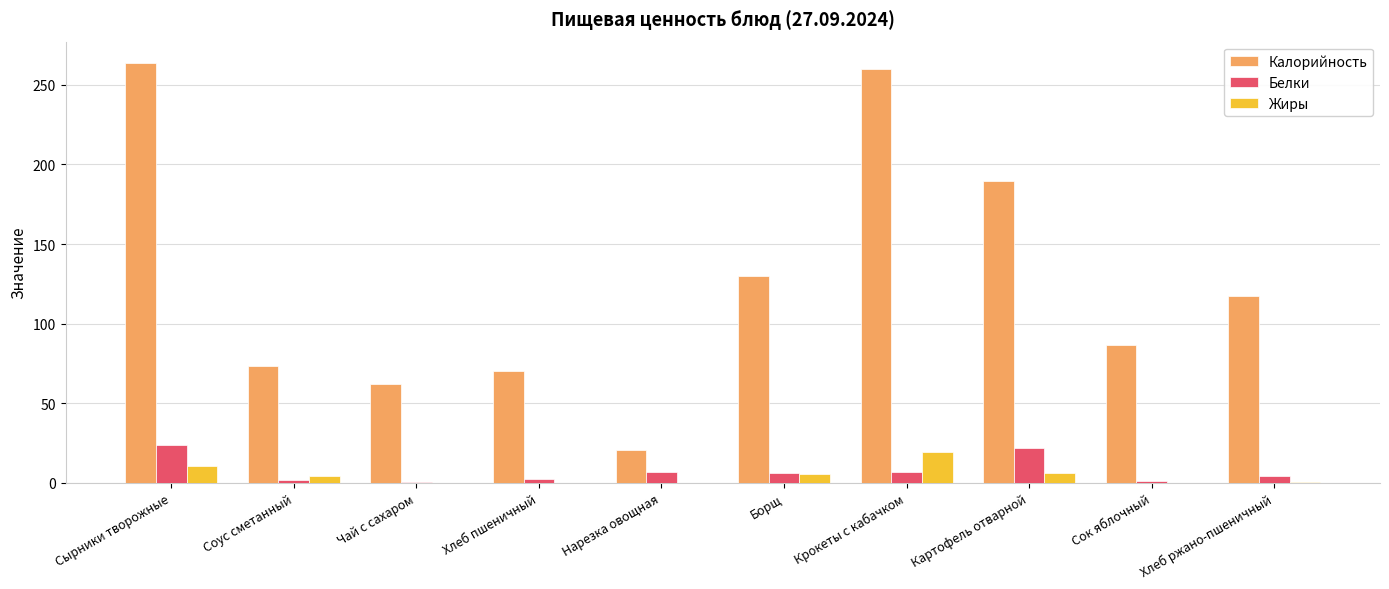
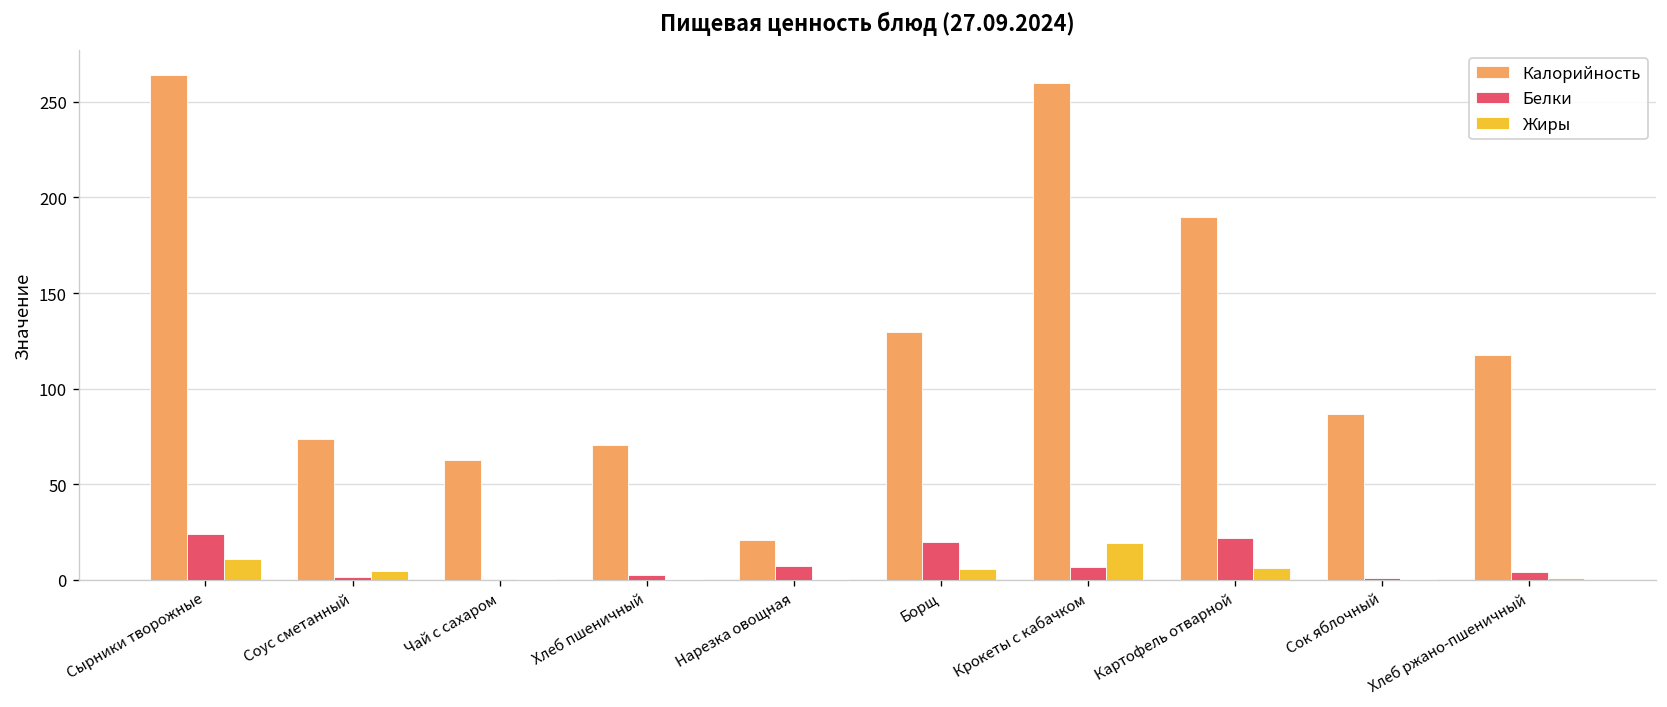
Белки, Борщ: 6 -> 20
